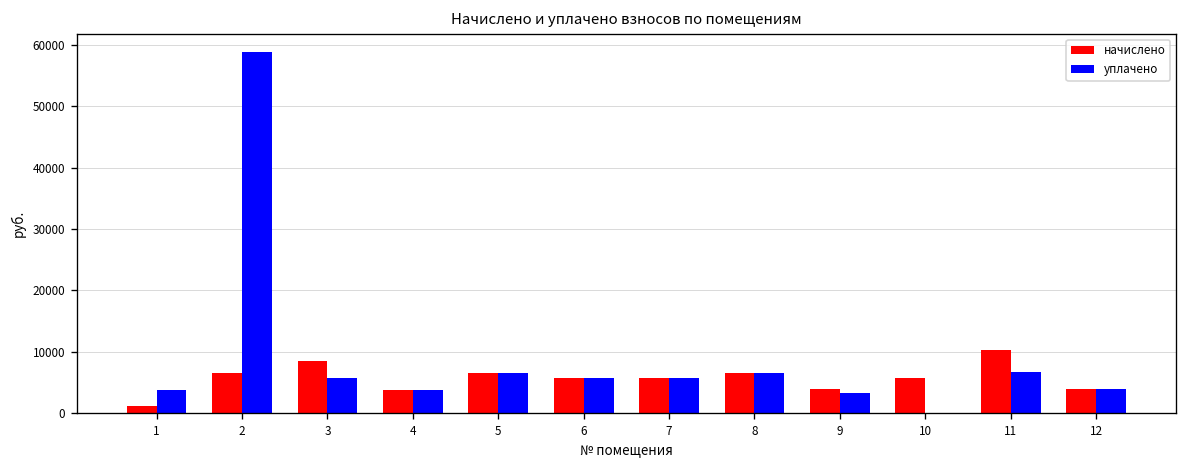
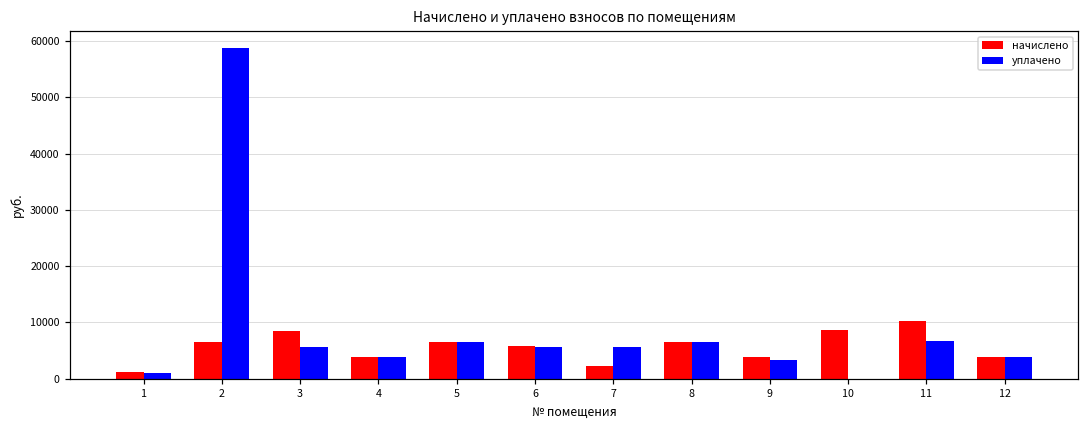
уплачено, 1: 4000 -> 1000
начислено, 7: 6000 -> 2000
начислено, 10: 6000 -> 9000
